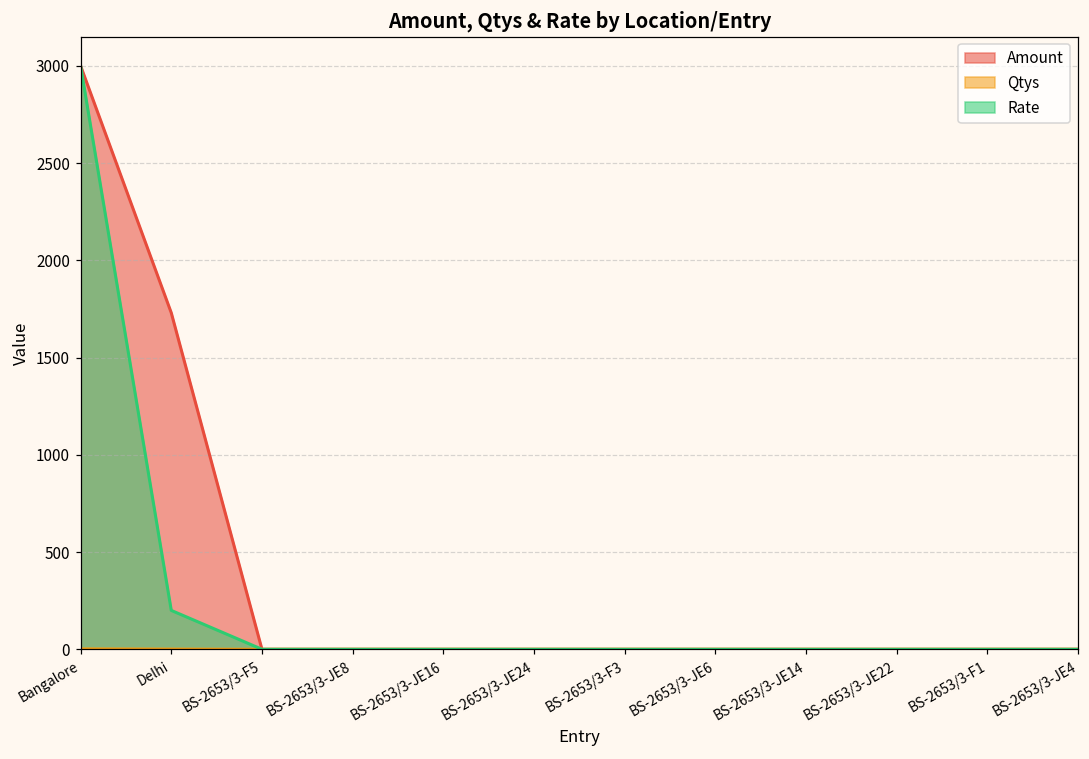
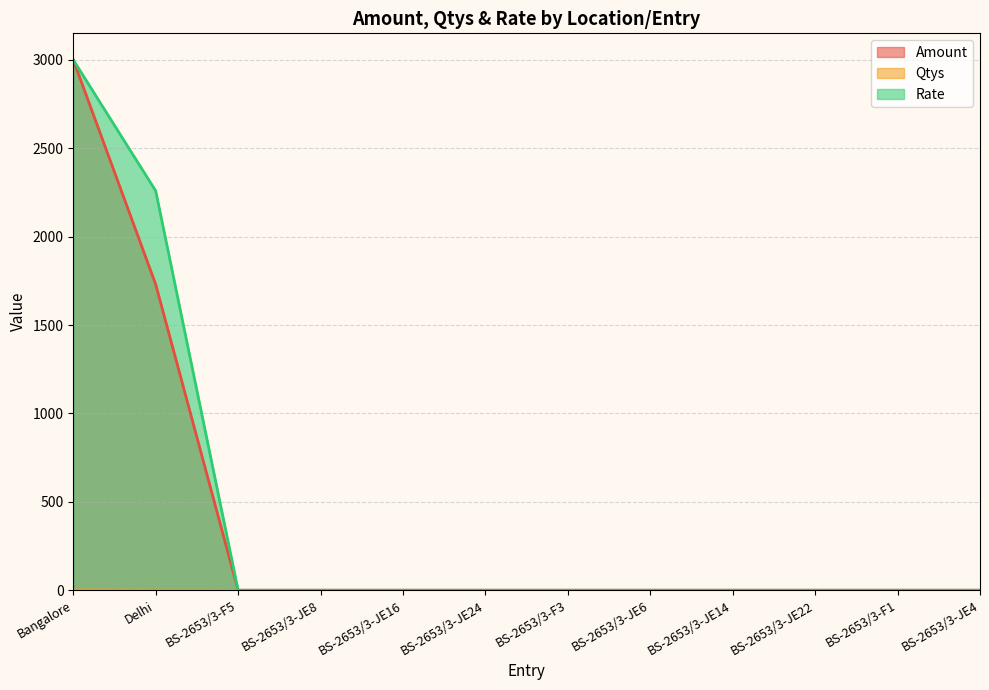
Rate, Delhi: 200 -> 2260
